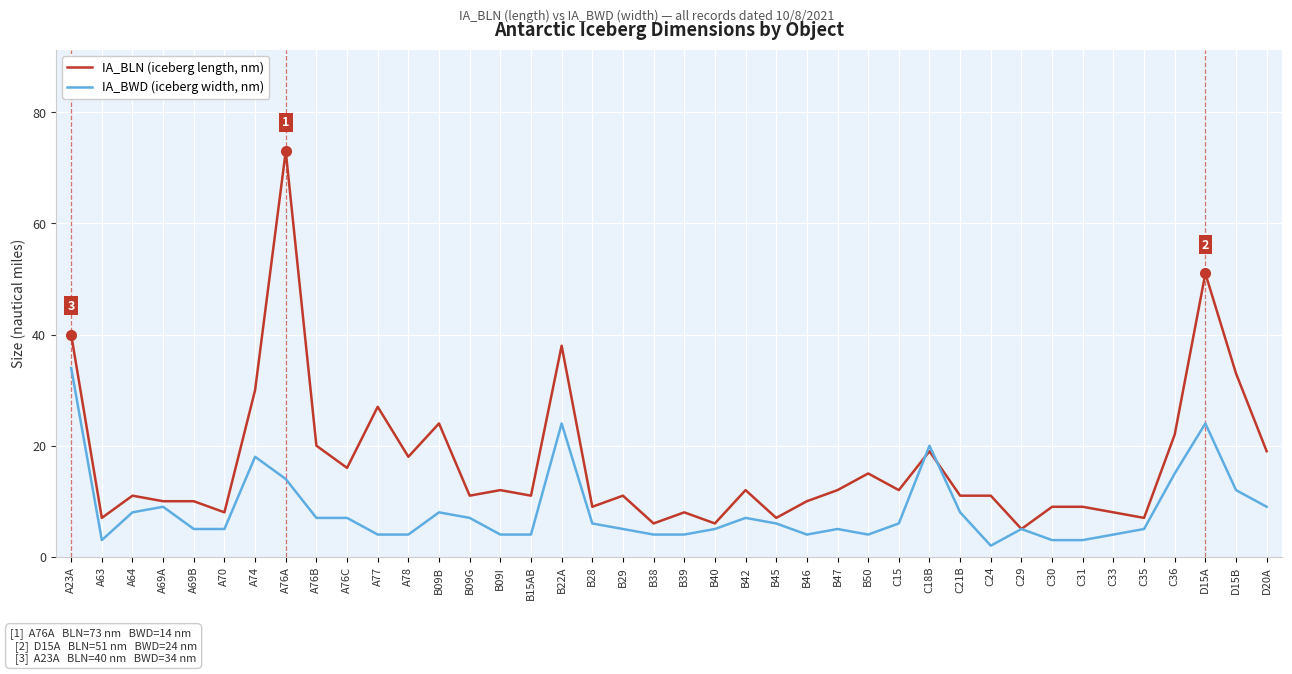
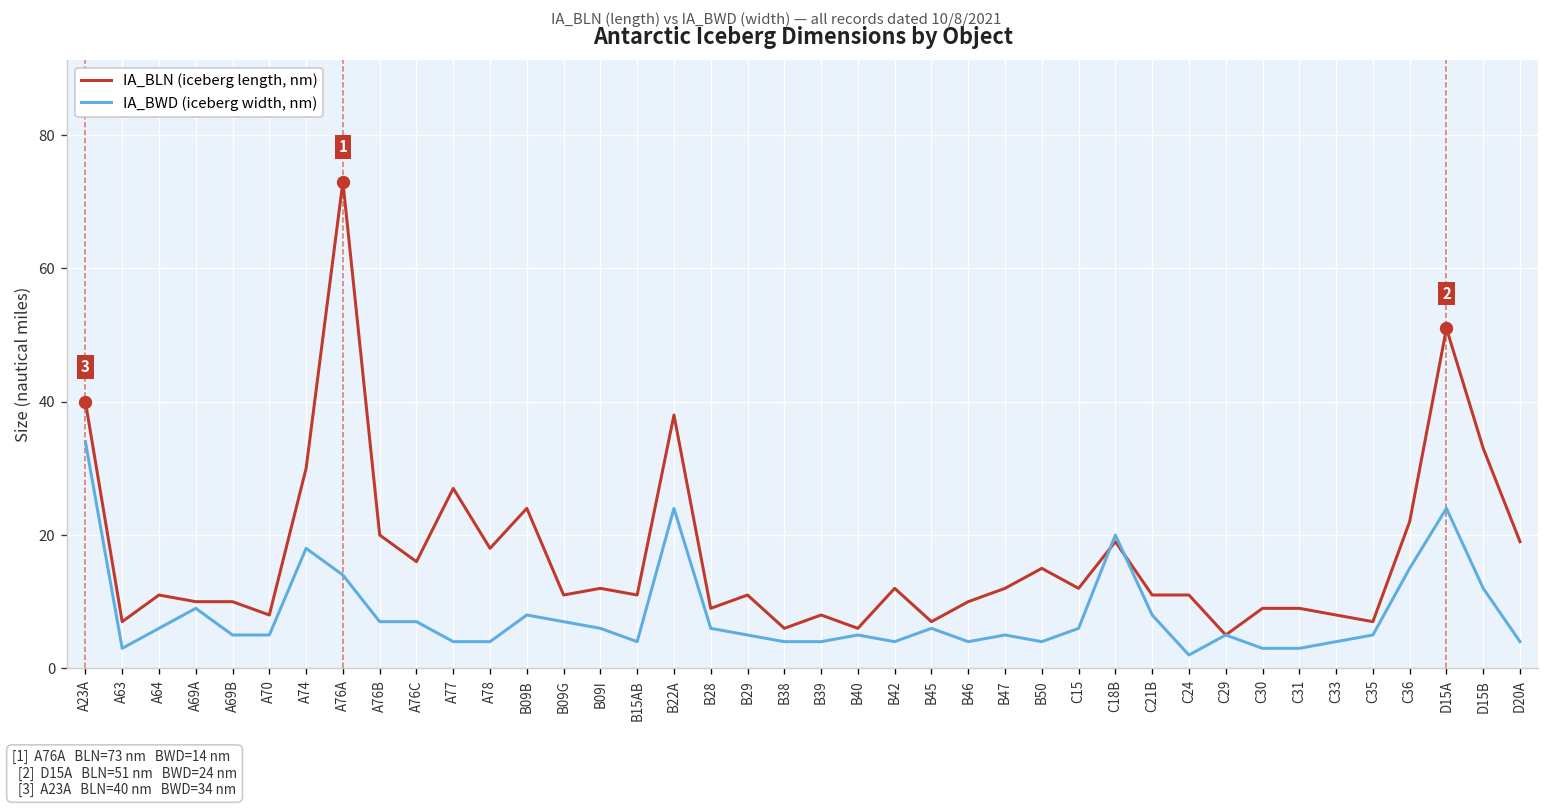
IA_BWD (iceberg width, nm), A64: 8 -> 6
IA_BWD (iceberg width, nm), B09I: 4 -> 6
IA_BWD (iceberg width, nm), B42: 7 -> 4
IA_BWD (iceberg width, nm), D20A: 9 -> 4
